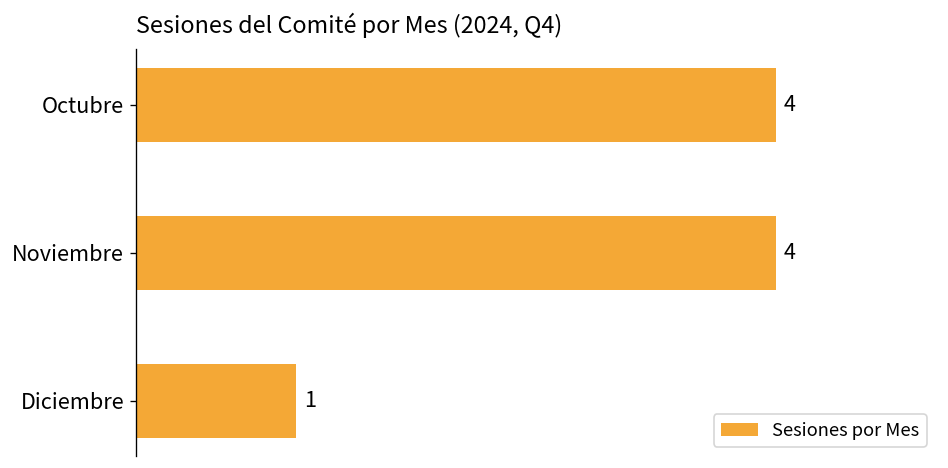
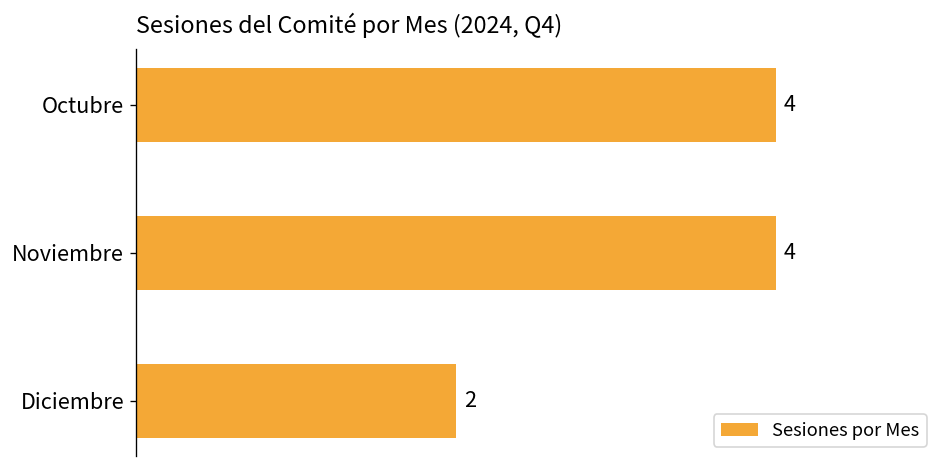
Diciembre: 1 -> 2
